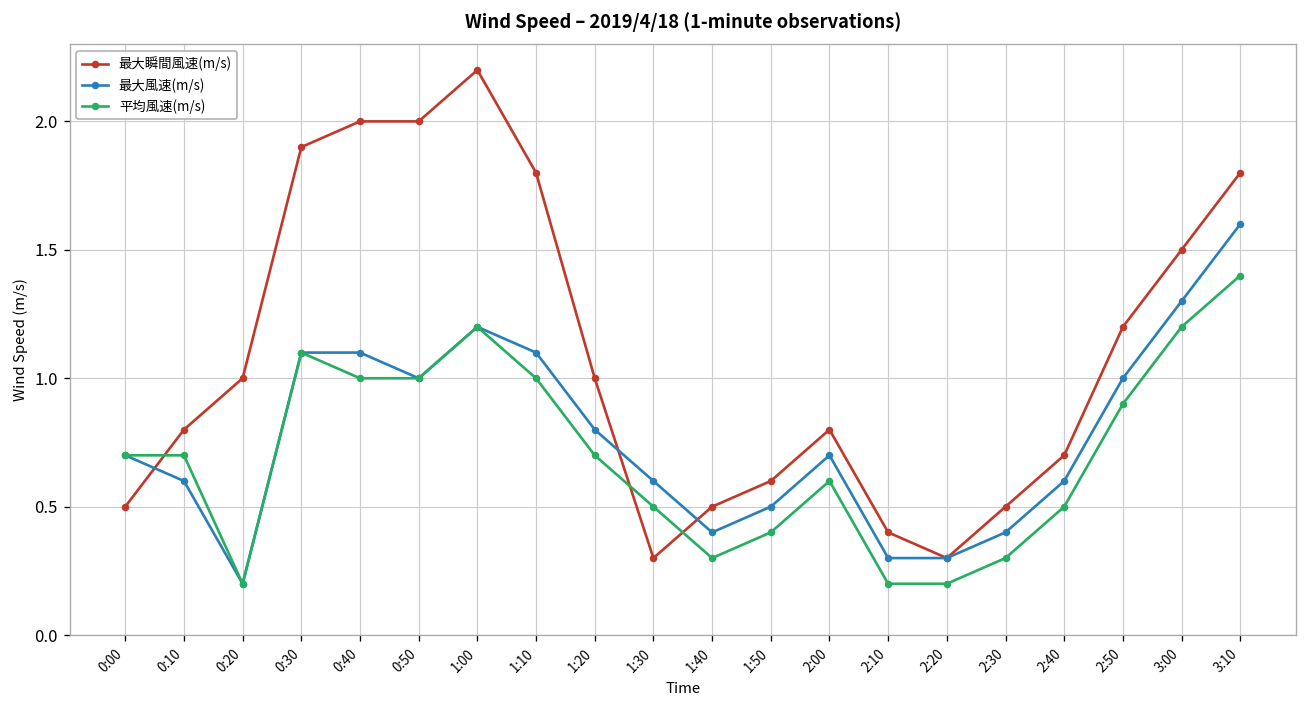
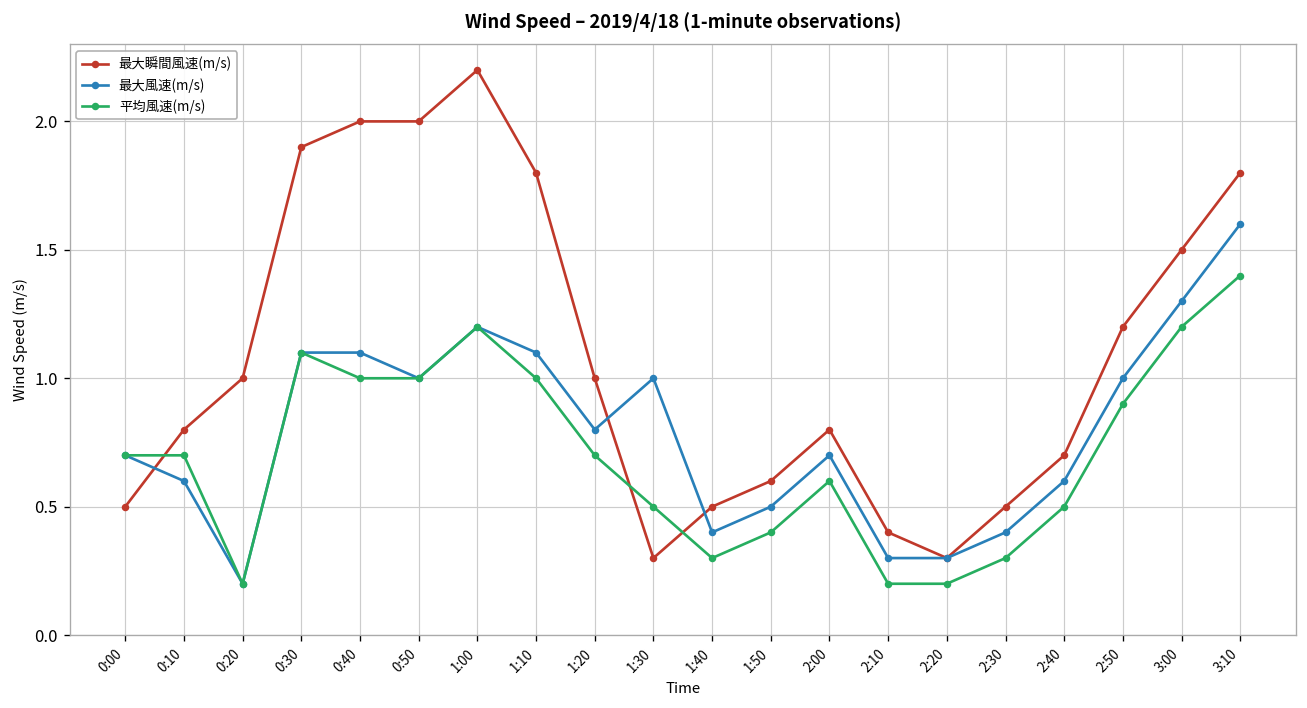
最大風速(m/s), 1:30: 0.6 -> 1.0
